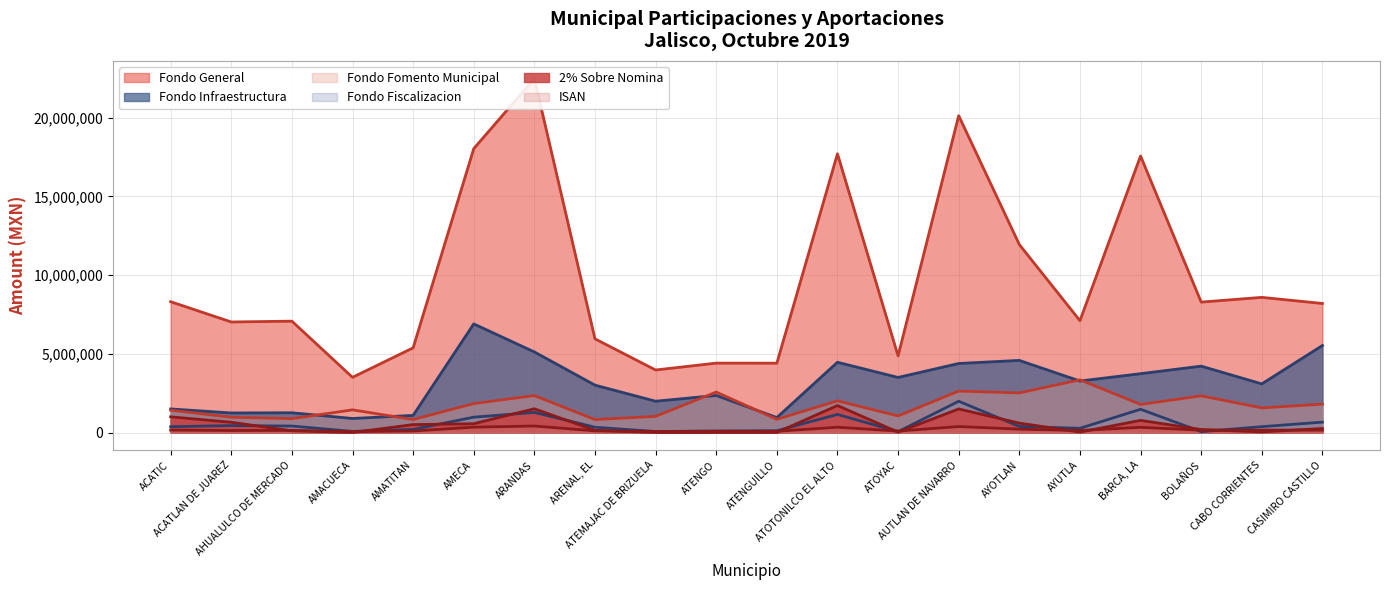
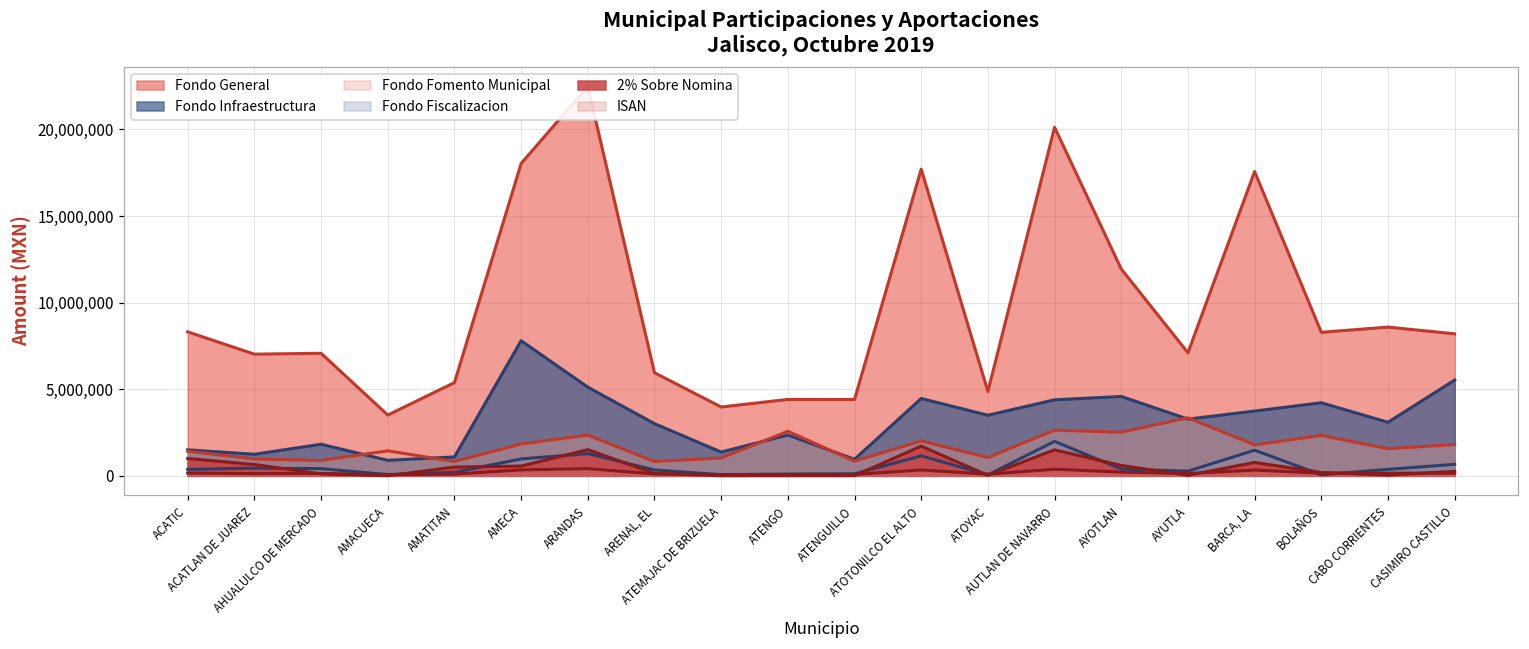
Fondo Infraestructura, AHUALULCO DE MERCADO: 1,300,000 -> 1,800,000
Fondo Infraestructura, AMECA: 6,900,000 -> 7,800,000
Fondo Infraestructura, ATEMAJAC DE BRIZUELA: 2,000,000 -> 1,400,000
